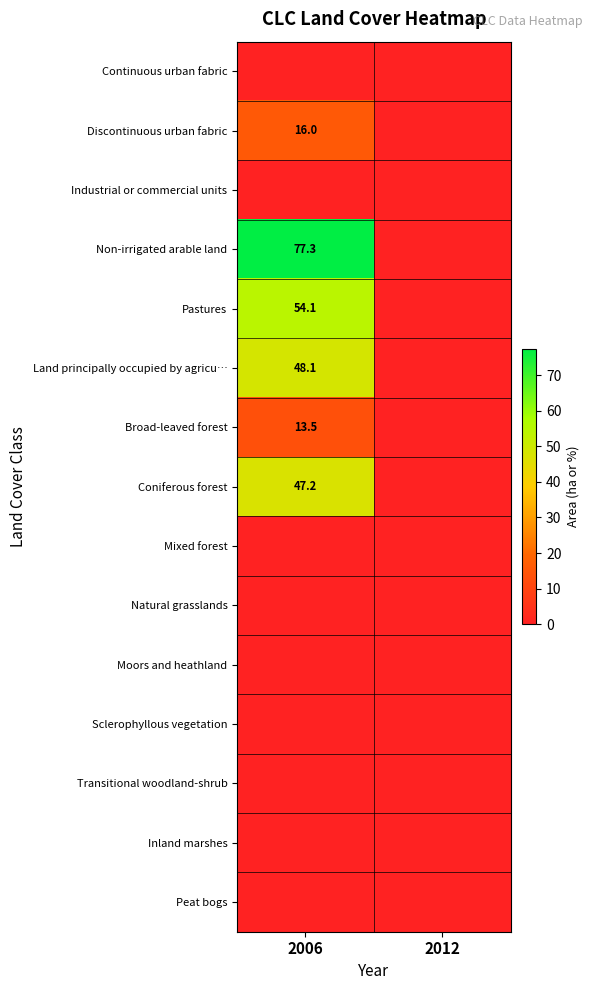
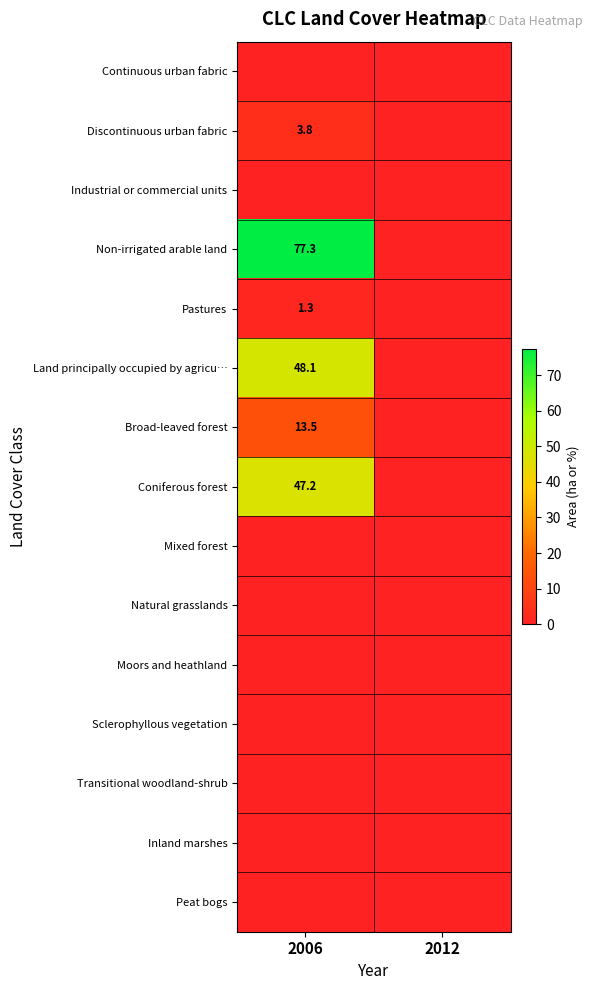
Discontinuous urban fabric, 2006: 16.0 -> 3.8
Pastures, 2006: 54.1 -> 1.3
